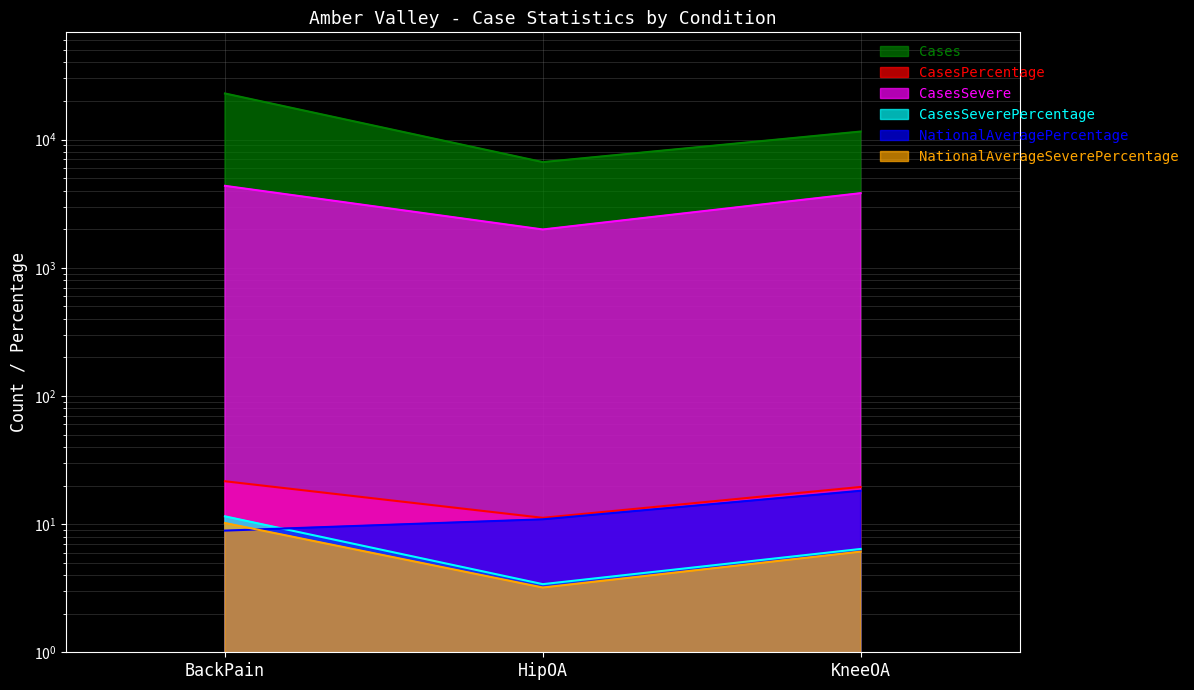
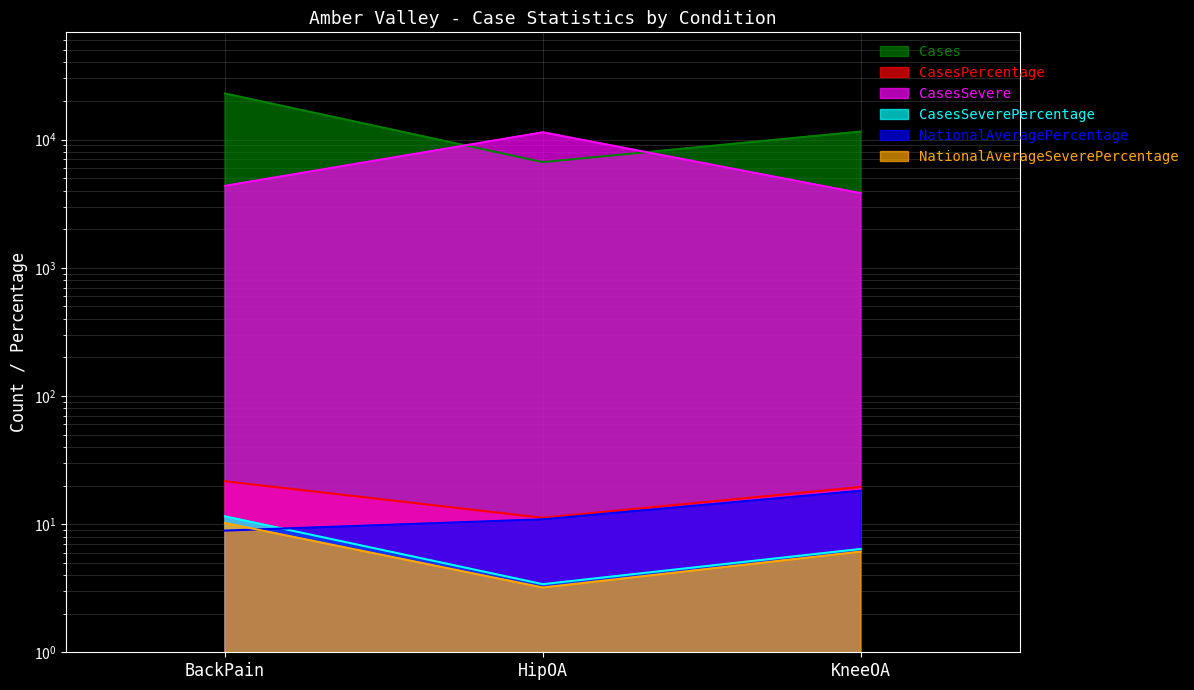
CasesSevere, HipOA: 2000 -> 11000
